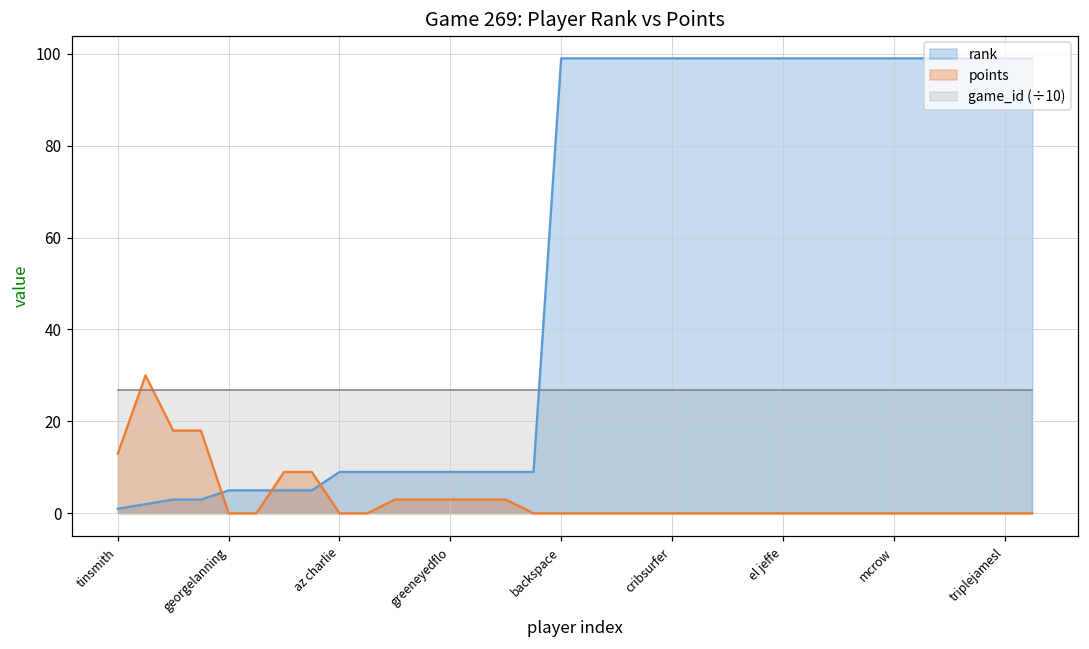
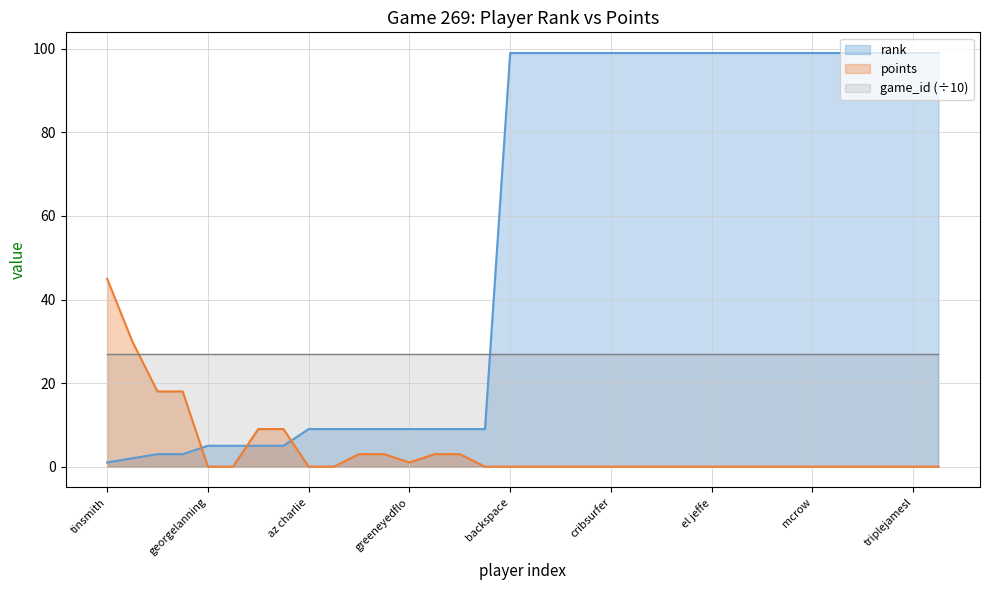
points, tinsmith: 13 -> 45
points, greeneyedflo: 3 -> 1
